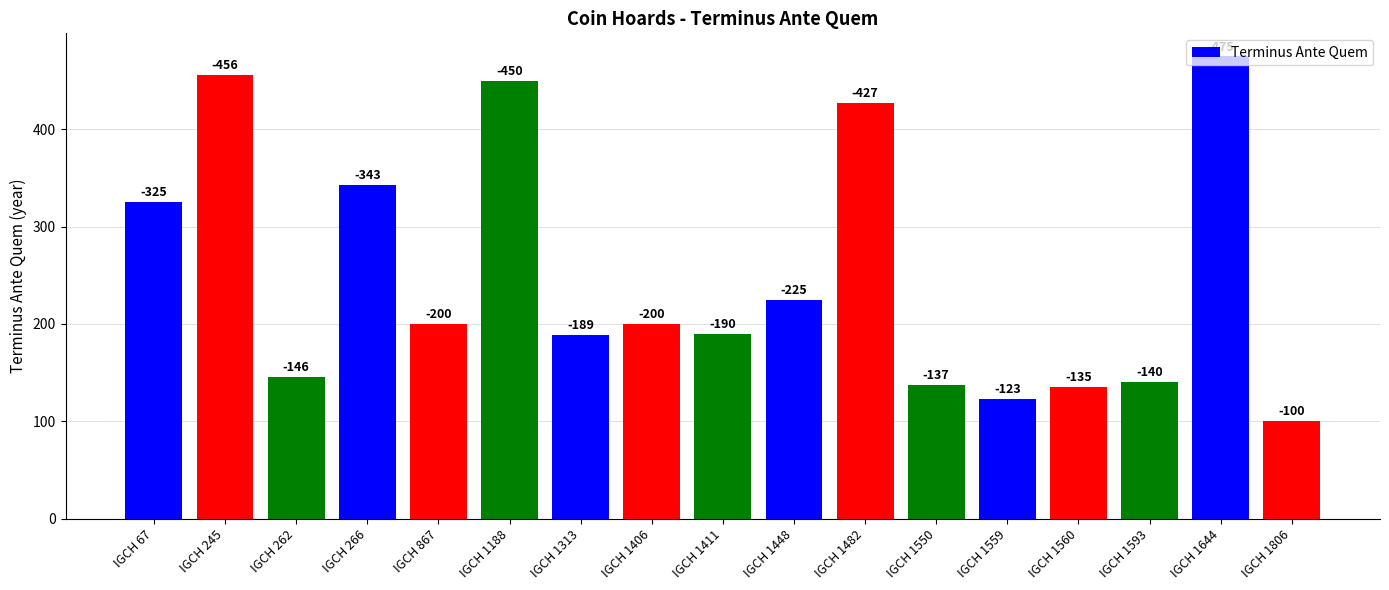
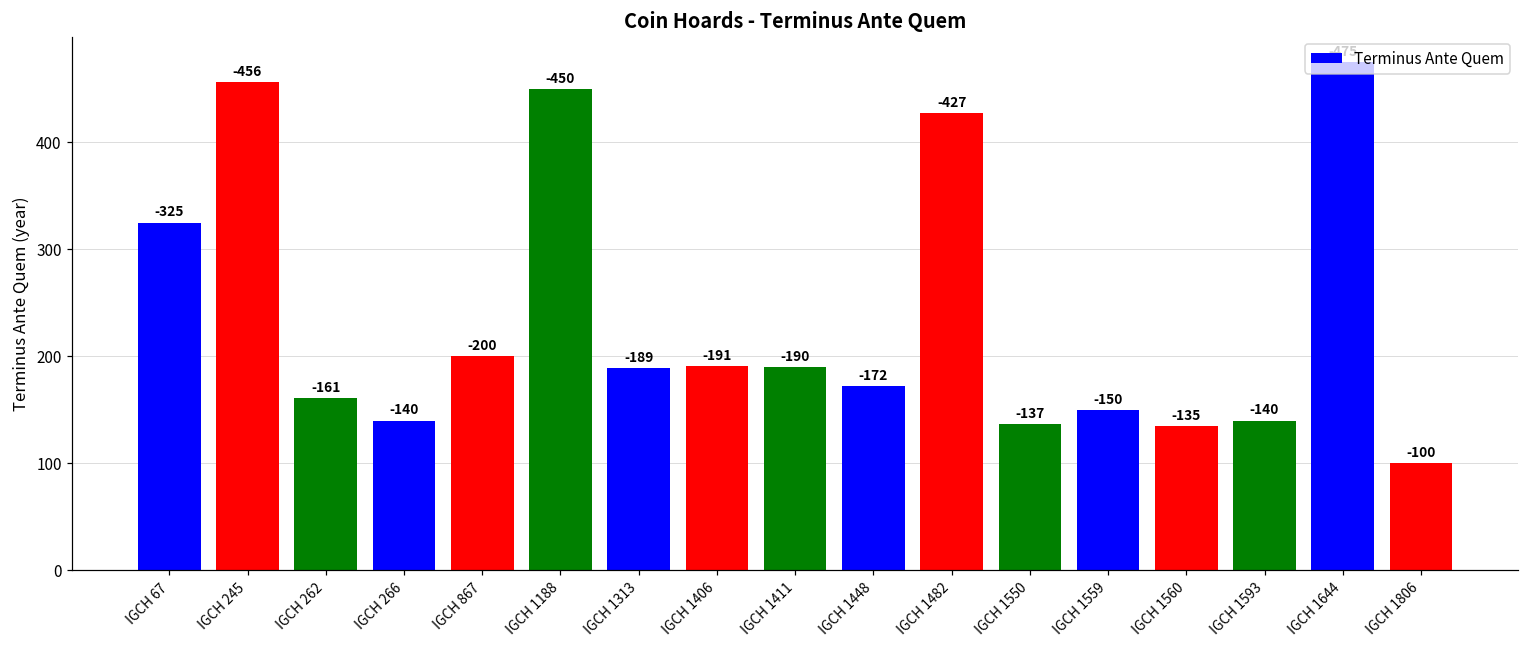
IGCH 262: -146 -> -161
IGCH 266: -343 -> -140
IGCH 1406: -200 -> -191
IGCH 1448: -225 -> -172
IGCH 1559: -123 -> -150
